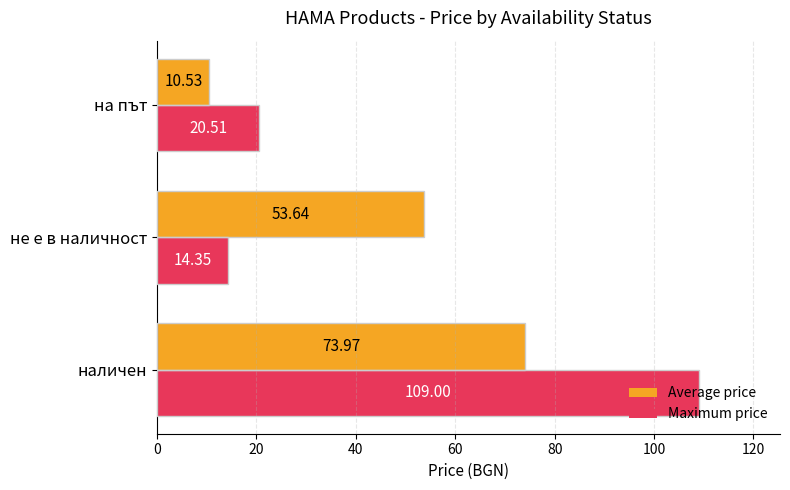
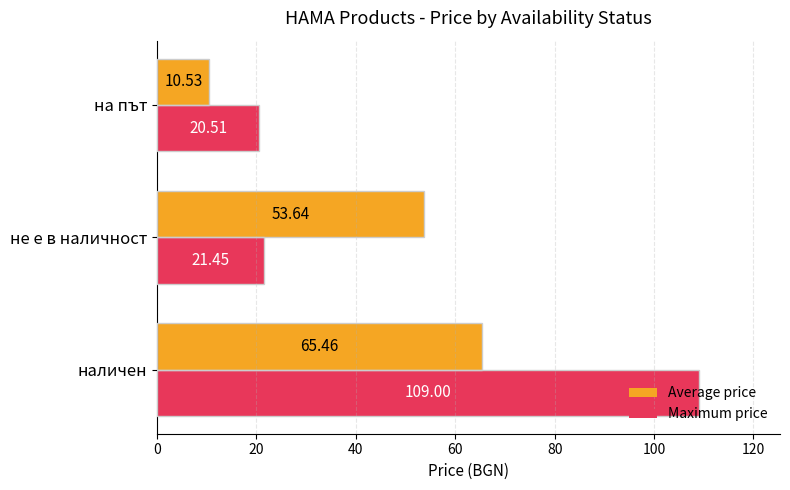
Maximum price, не е в наличност: 14.35 -> 21.45
Average price, наличен: 73.97 -> 65.46
